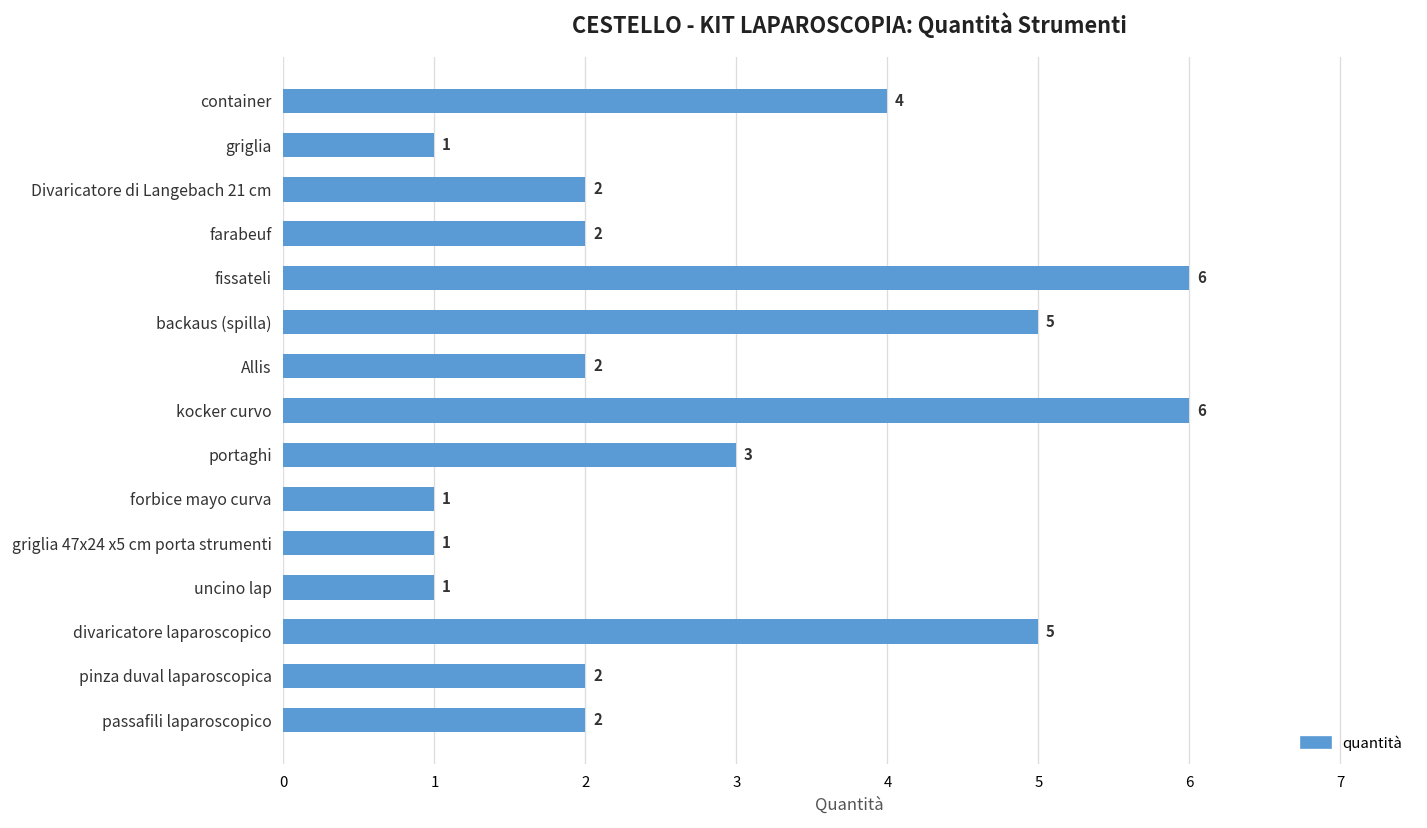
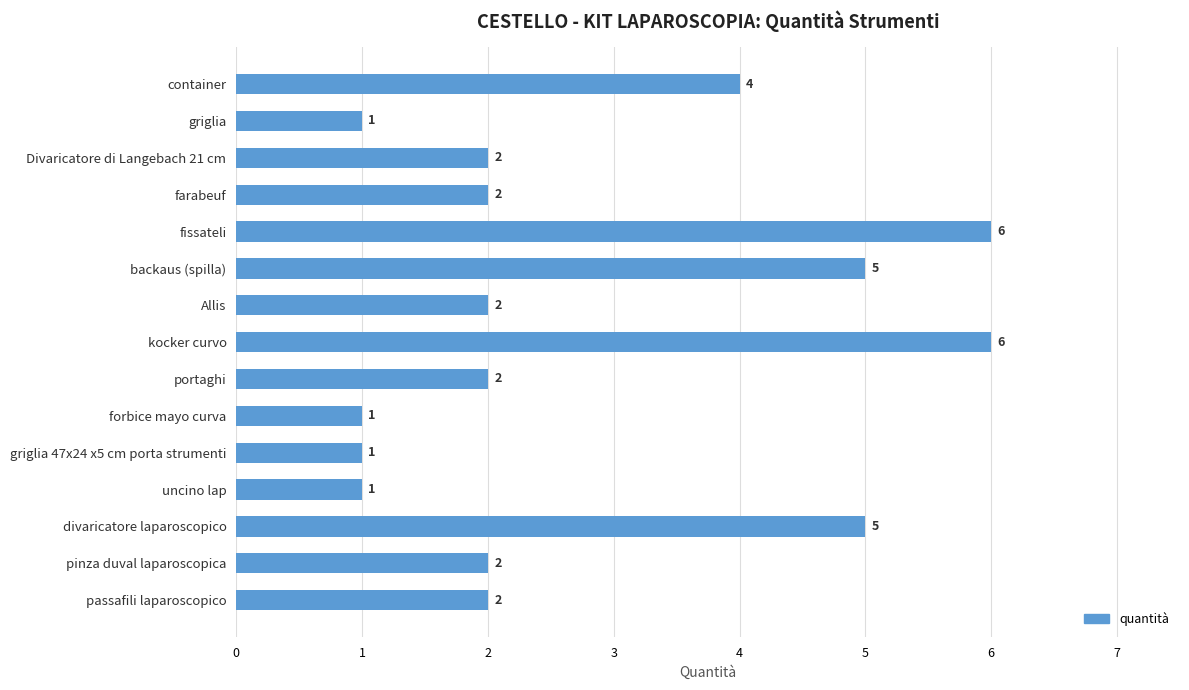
portaghi: 3 -> 2
